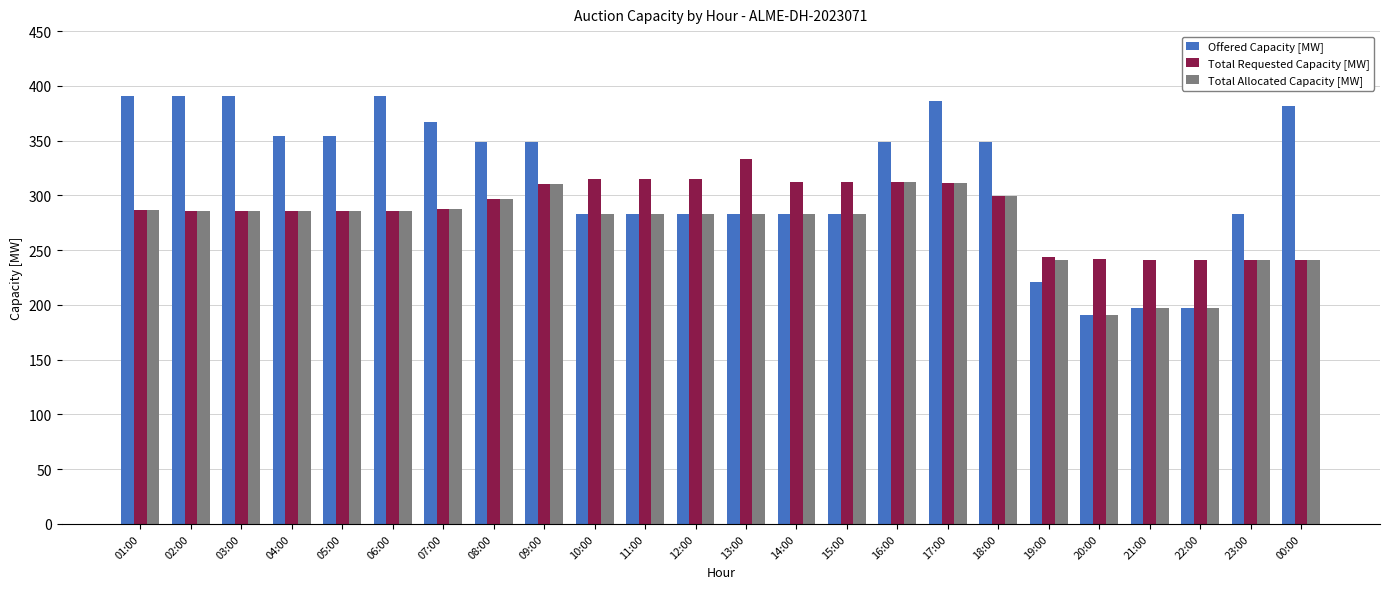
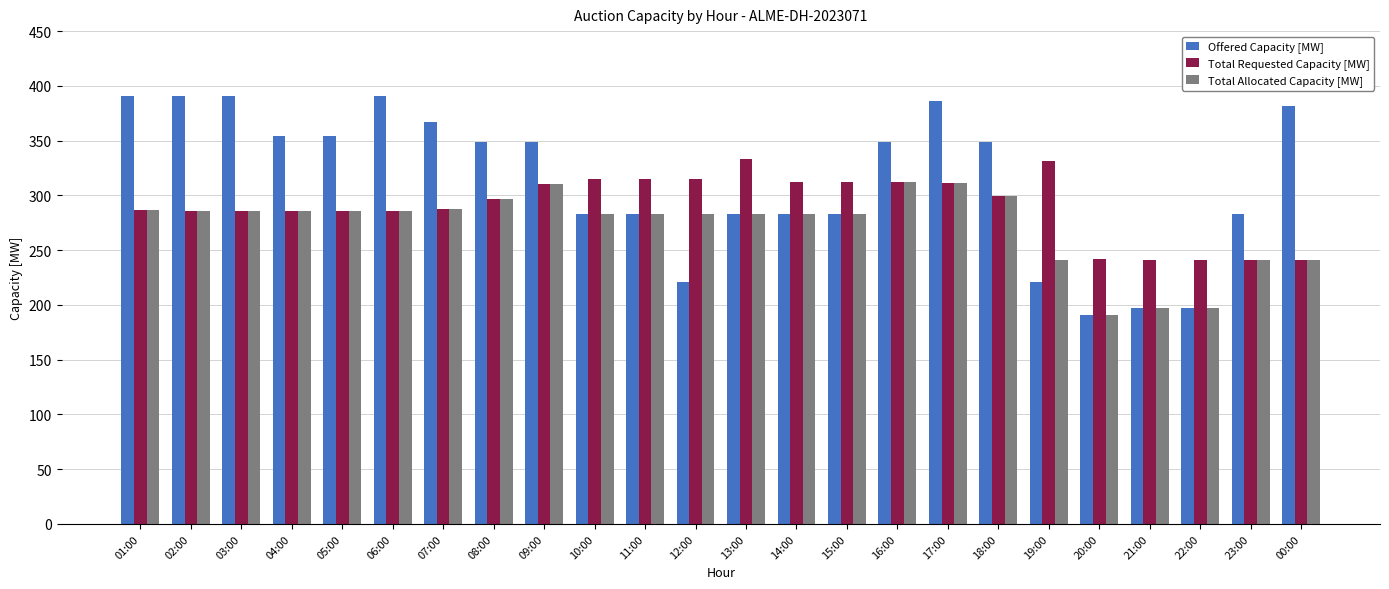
Offered Capacity [MW], 12:00: 283 -> 221
Total Requested Capacity [MW], 19:00: 244 -> 331
